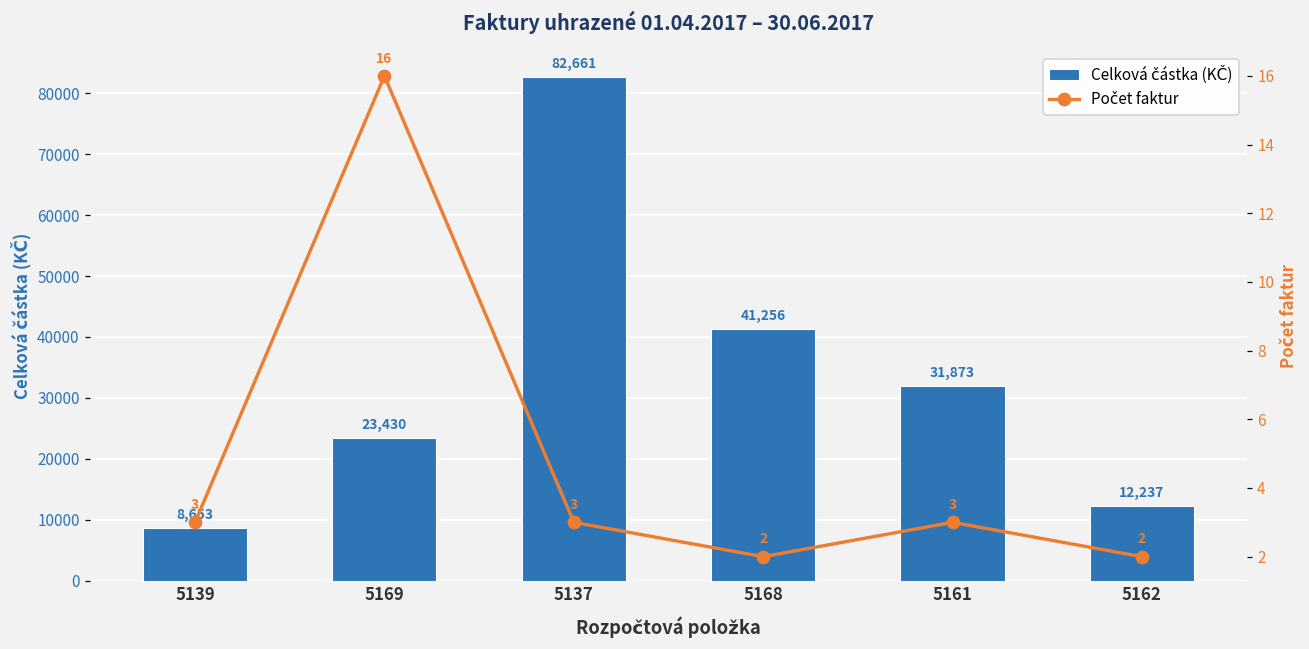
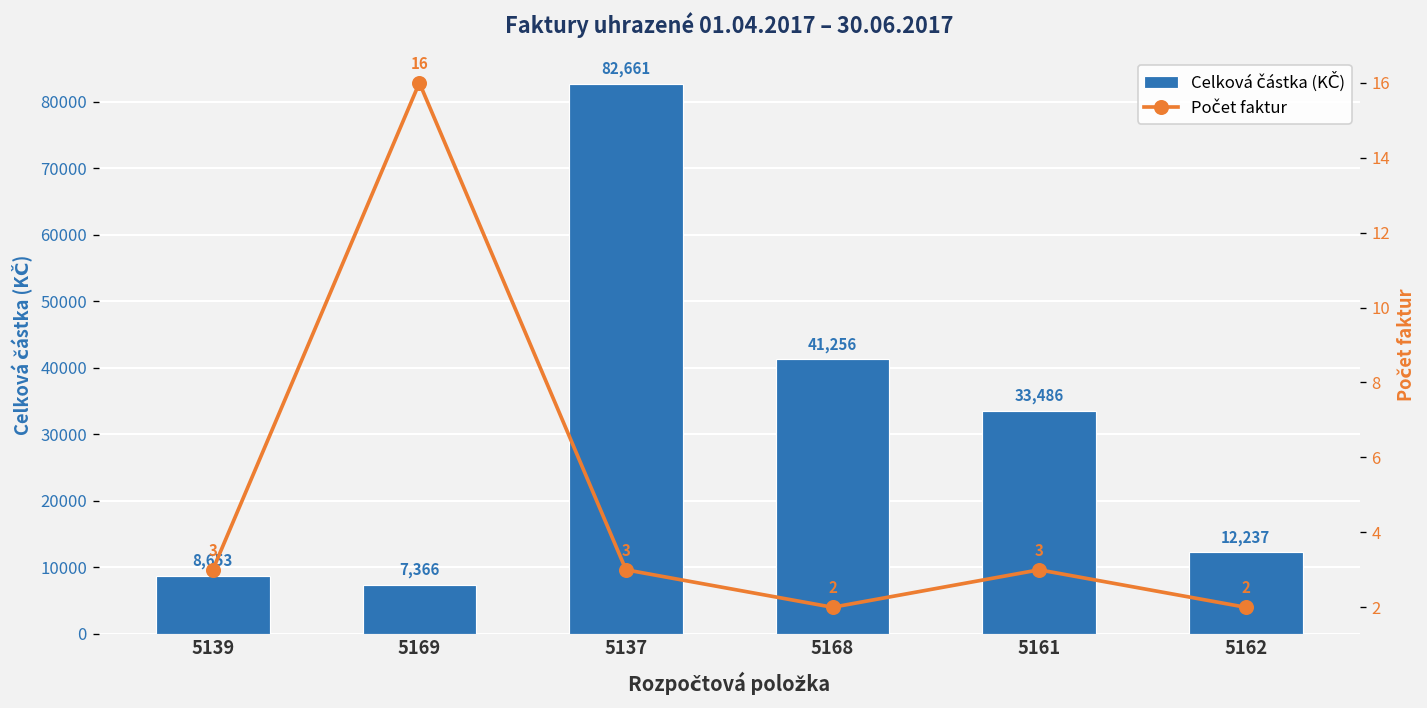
Celková částka (KČ), 5169: 23,430 -> 7,366
Celková částka (KČ), 5161: 31,873 -> 33,486
